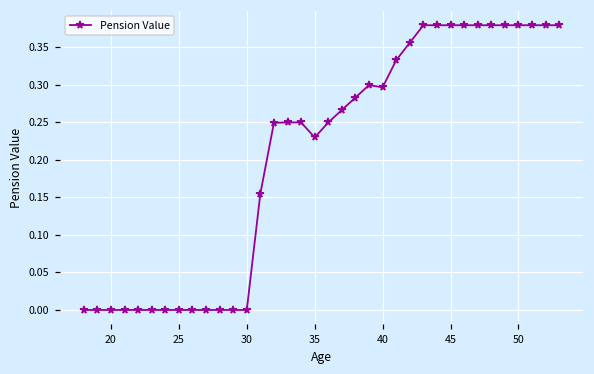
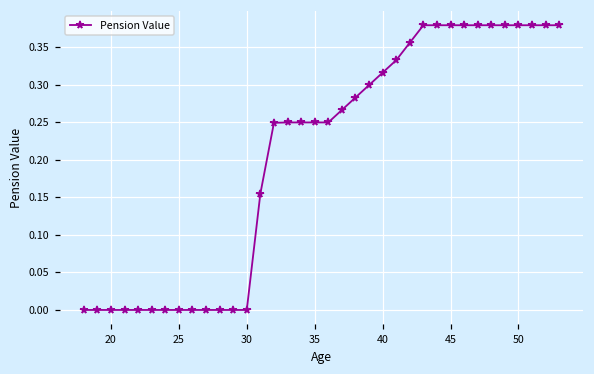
35: 0.23 -> 0.25
40: 0.30 -> 0.32
